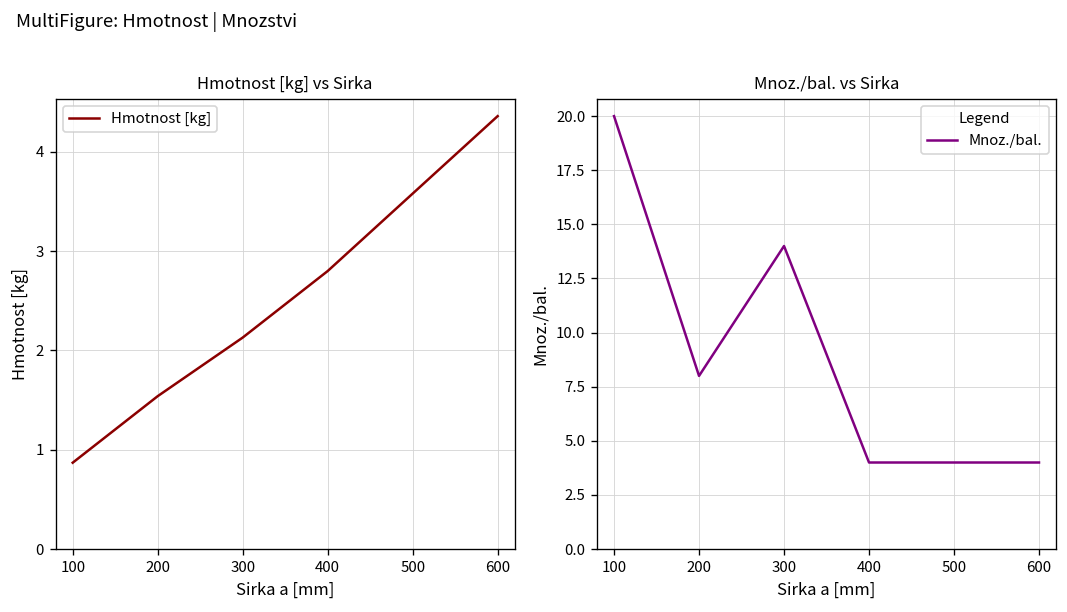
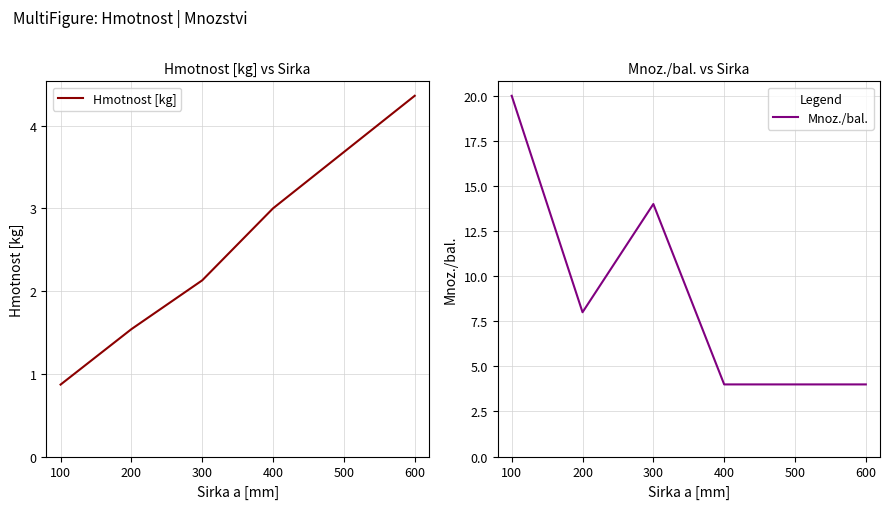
Hmotnost [kg] vs Sirka, 400: 2.8 -> 3.0
Hmotnost [kg] vs Sirka, 500: 3.6 -> 3.7
